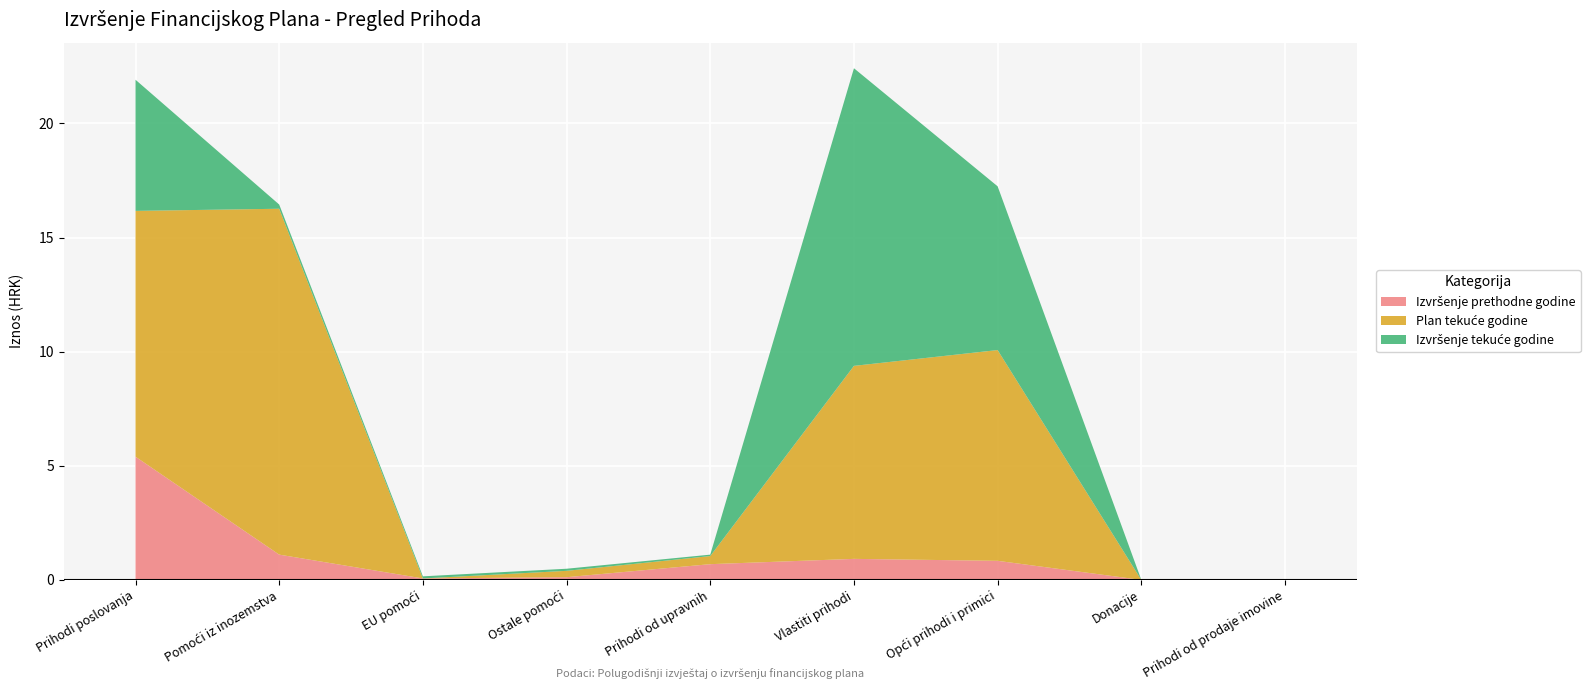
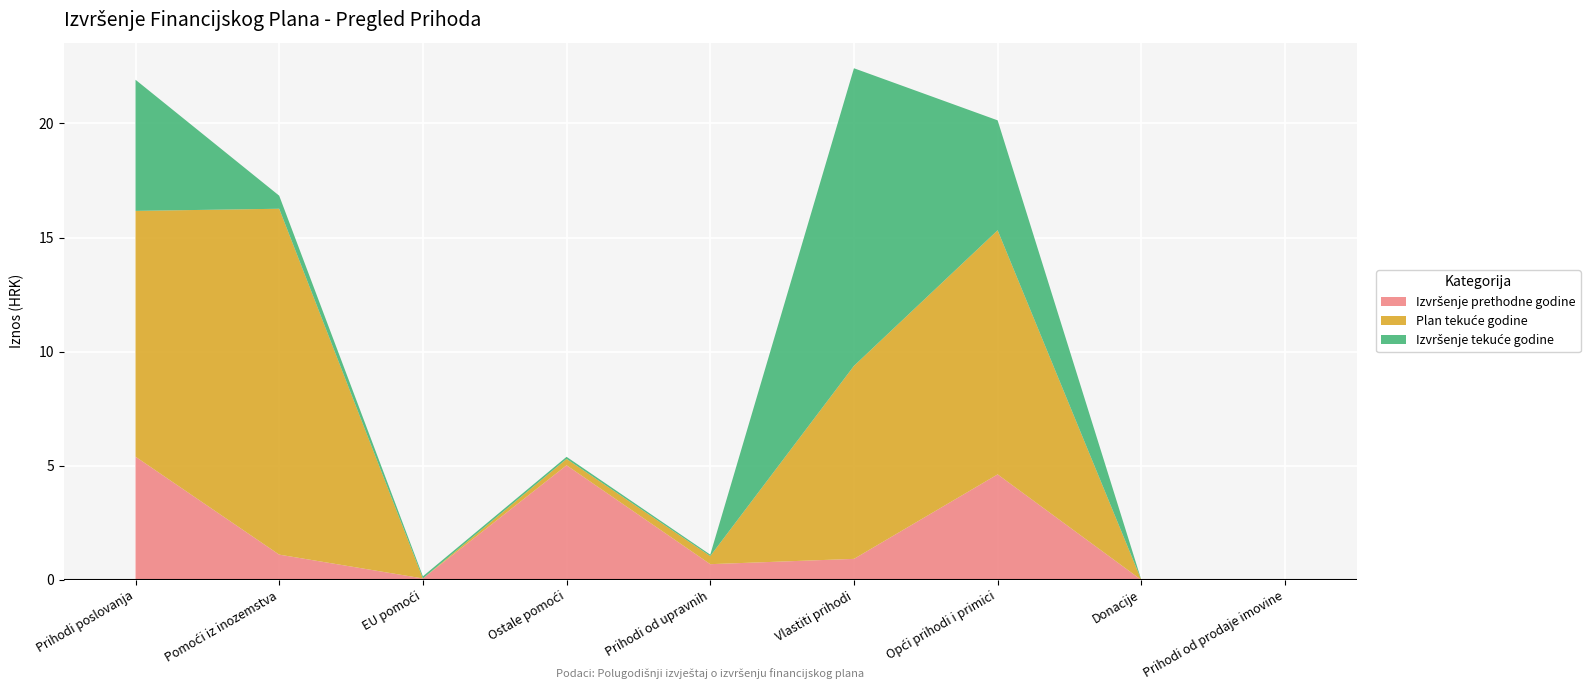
Izvršenje tekuće godine, Pomoći iz inozemstva: 0.2 -> 0.6
Izvršenje prethodne godine, Ostale pomoći: 0.1 -> 5.0
Izvršenje prethodne godine, Opći prihodi i primici: 0.8 -> 4.6
Plan tekuće godine, Opći prihodi i primici: 9.2 -> 10.7
Izvršenje tekuće godine, Opći prihodi i primici: 7.2 -> 4.8
